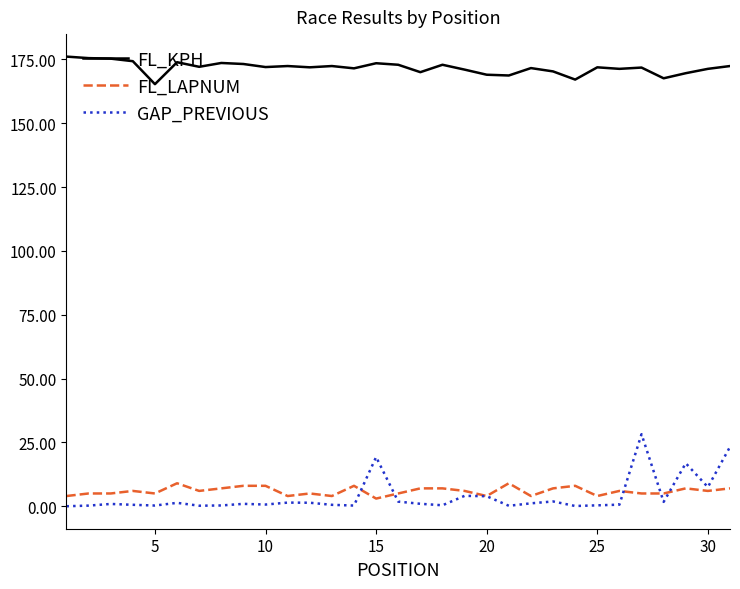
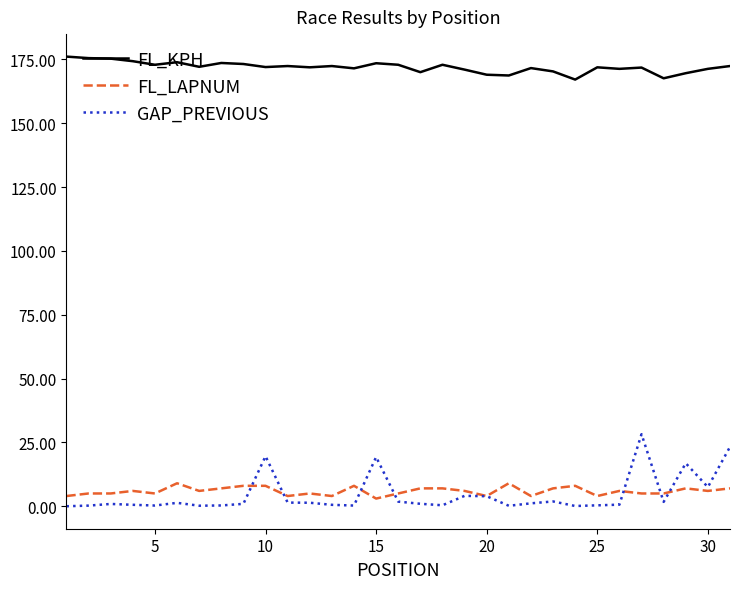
FL_KPH, 5: 165 -> 173
GAP_PREVIOUS, 10: 1 -> 20
